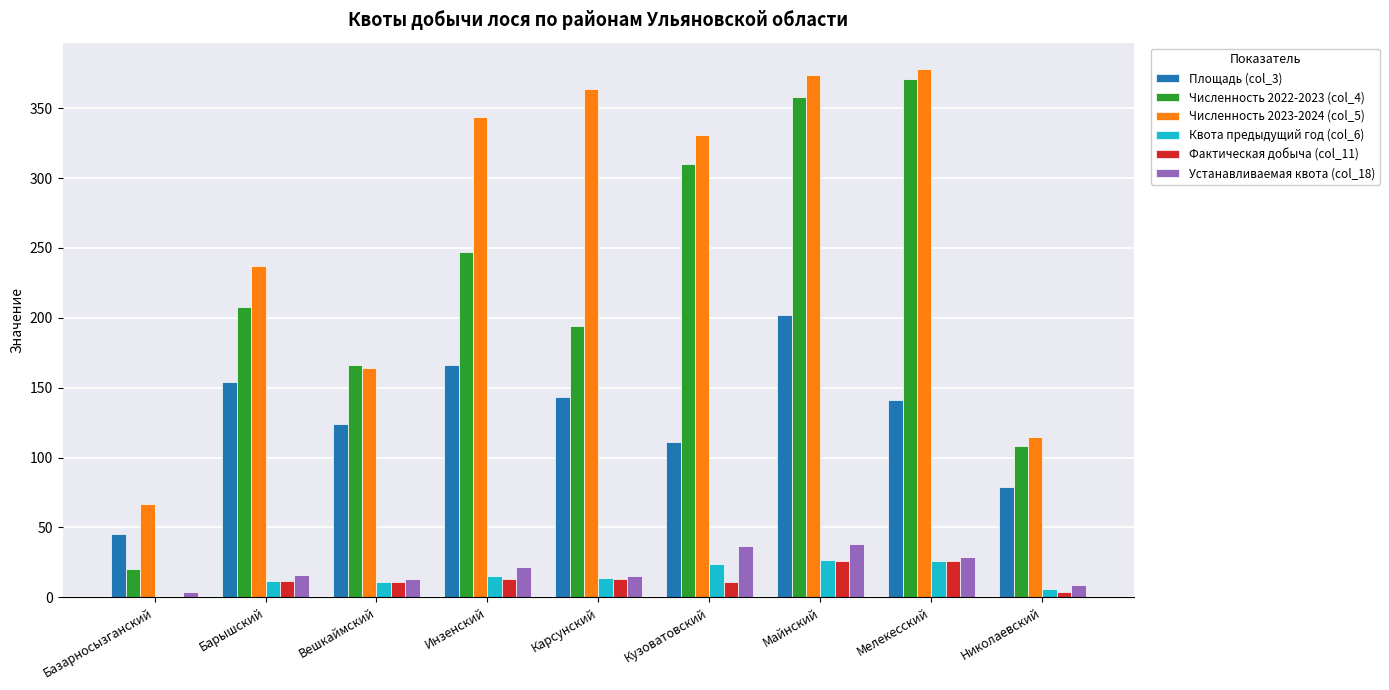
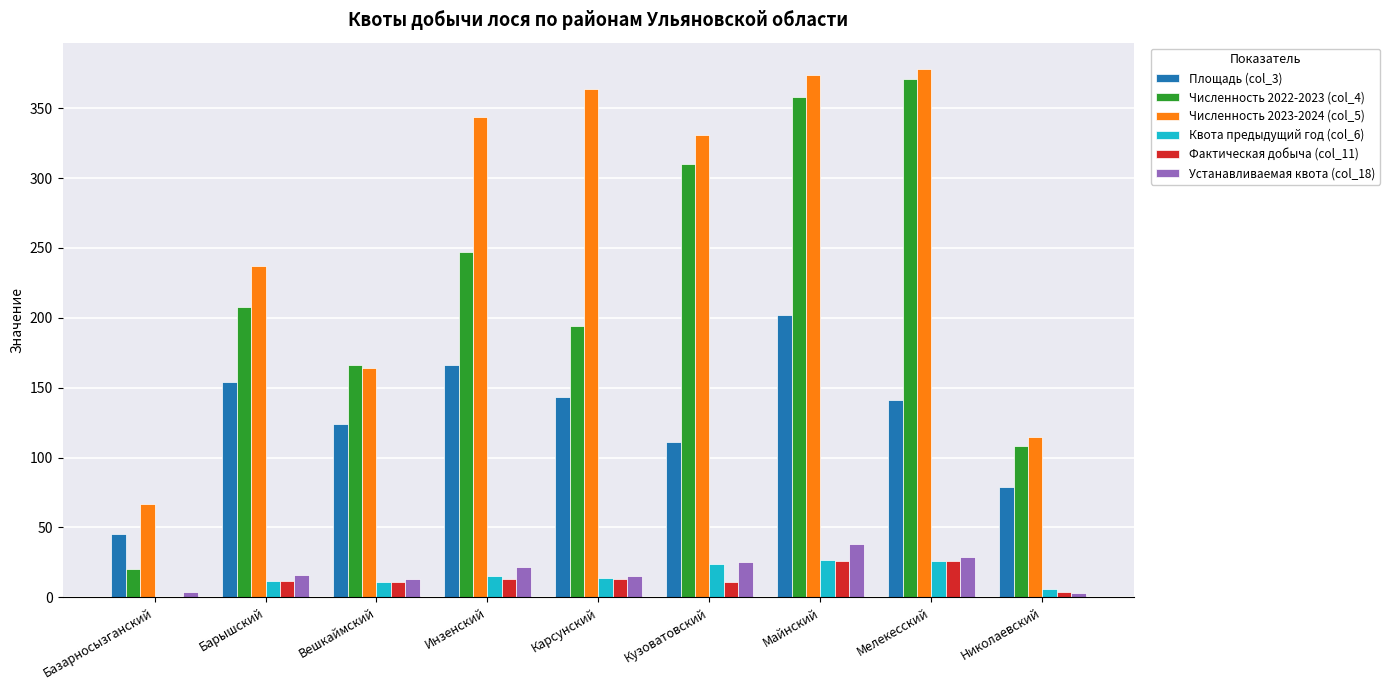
Устанавливаемая квота (col_18), Кузоватовский: 37 -> 25
Устанавливаемая квота (col_18), Николаевский: 9 -> 3
